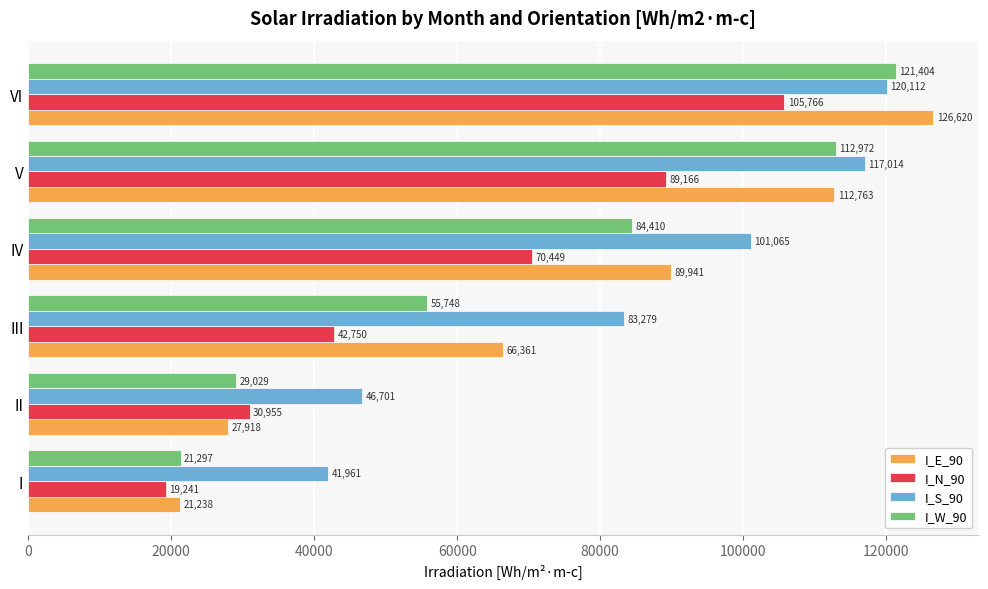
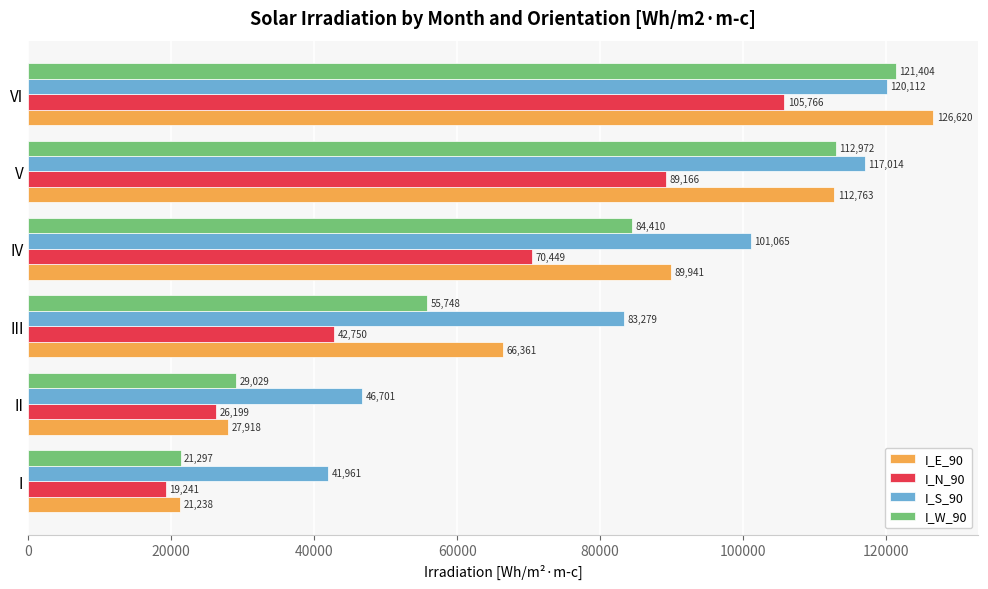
I_N_90, II: 30,955 -> 26,199
